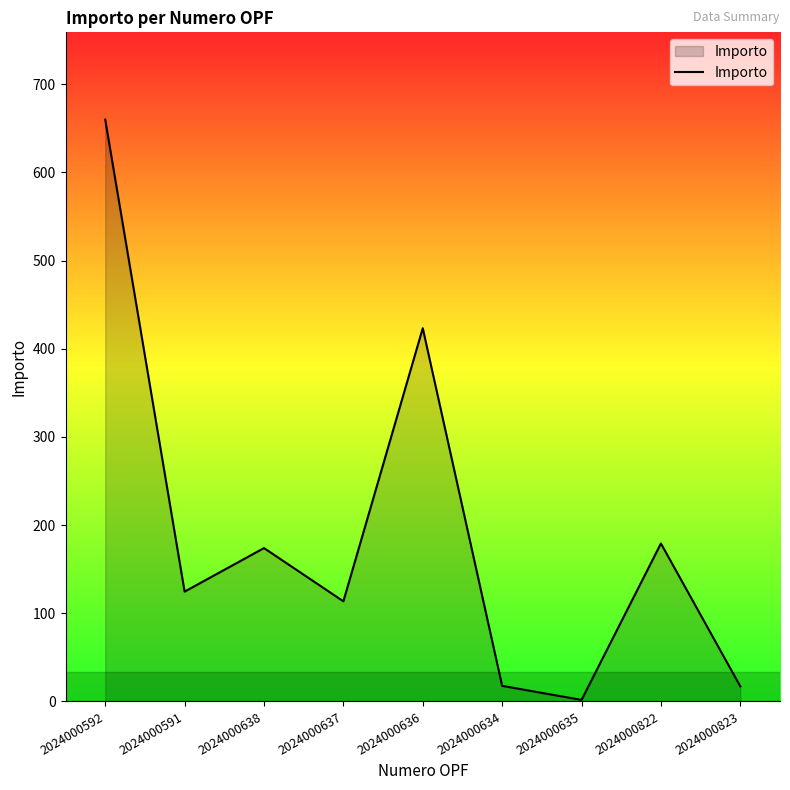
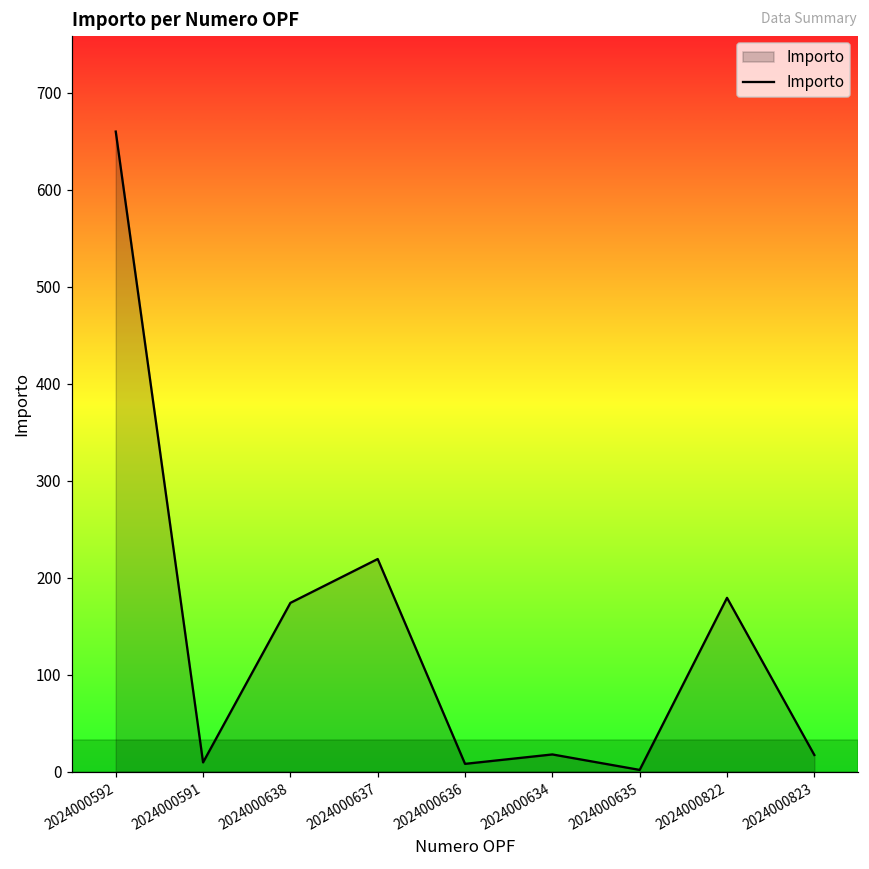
2024000591: 120 -> 10
2024000637: 110 -> 220
2024000636: 420 -> 10
